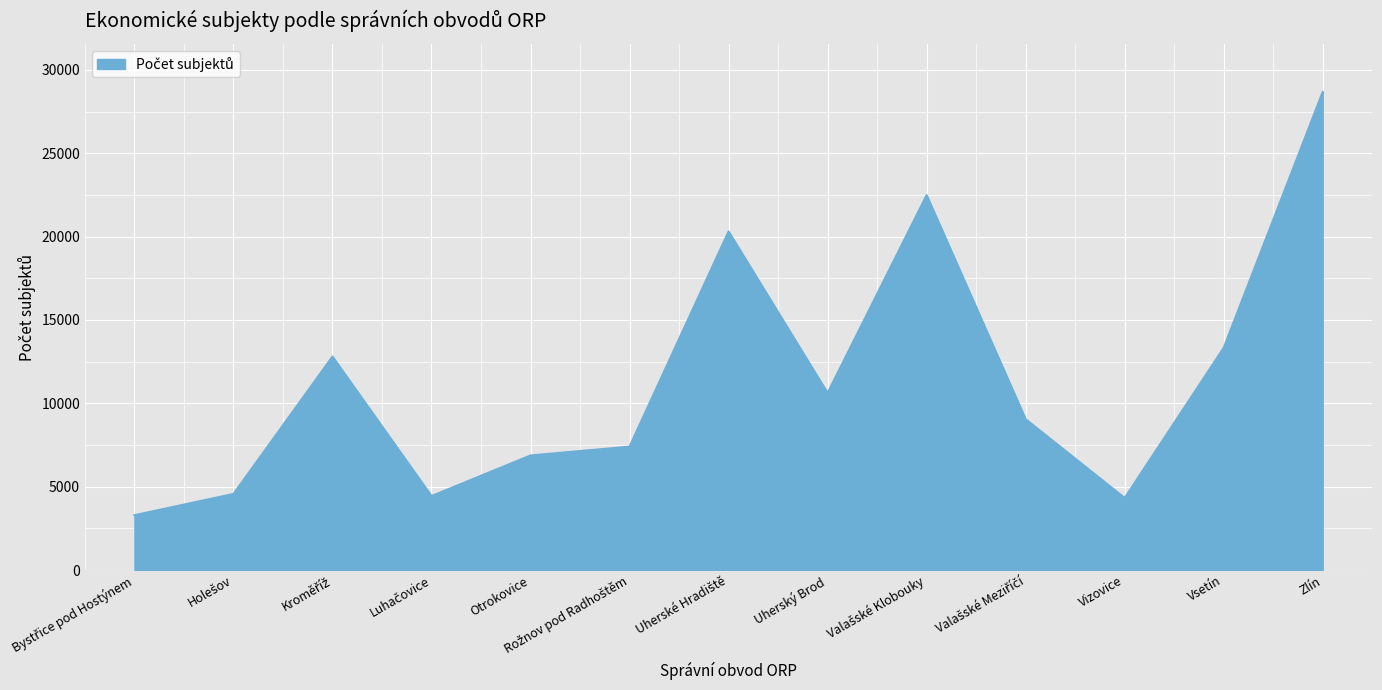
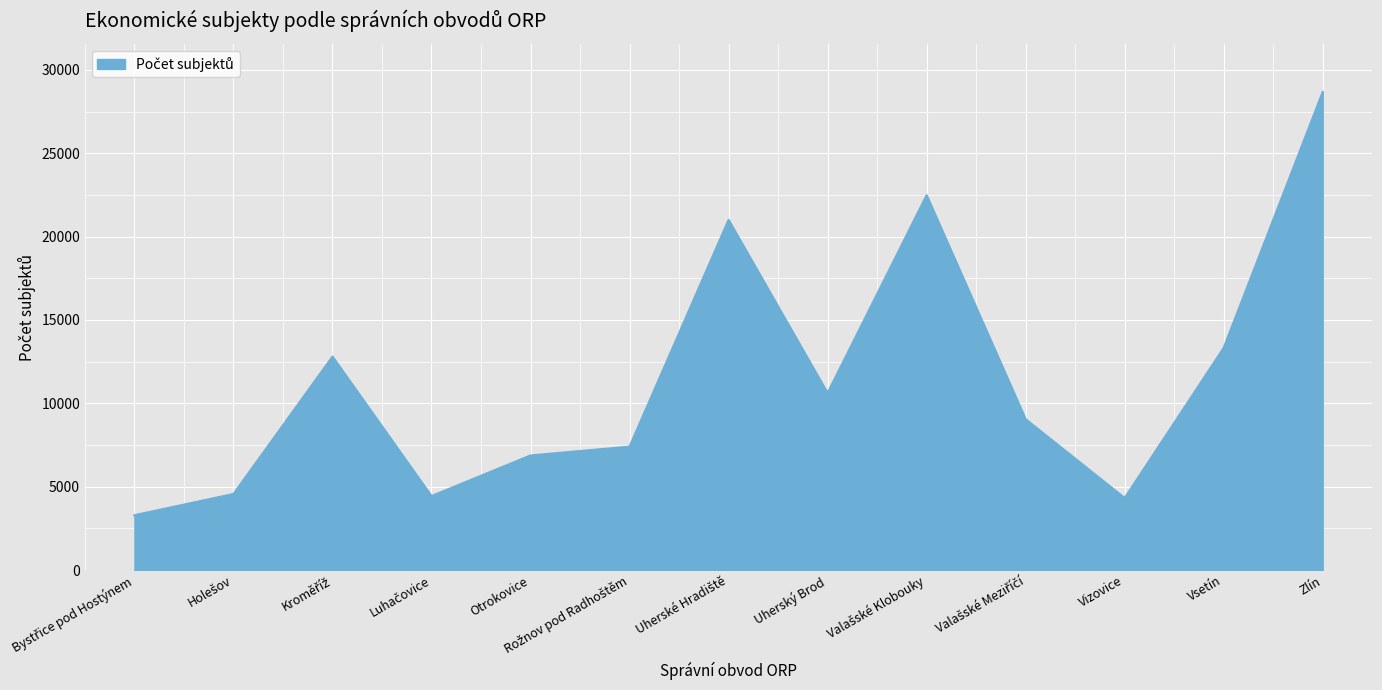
Uherské Hradiště: 20300 -> 21000
